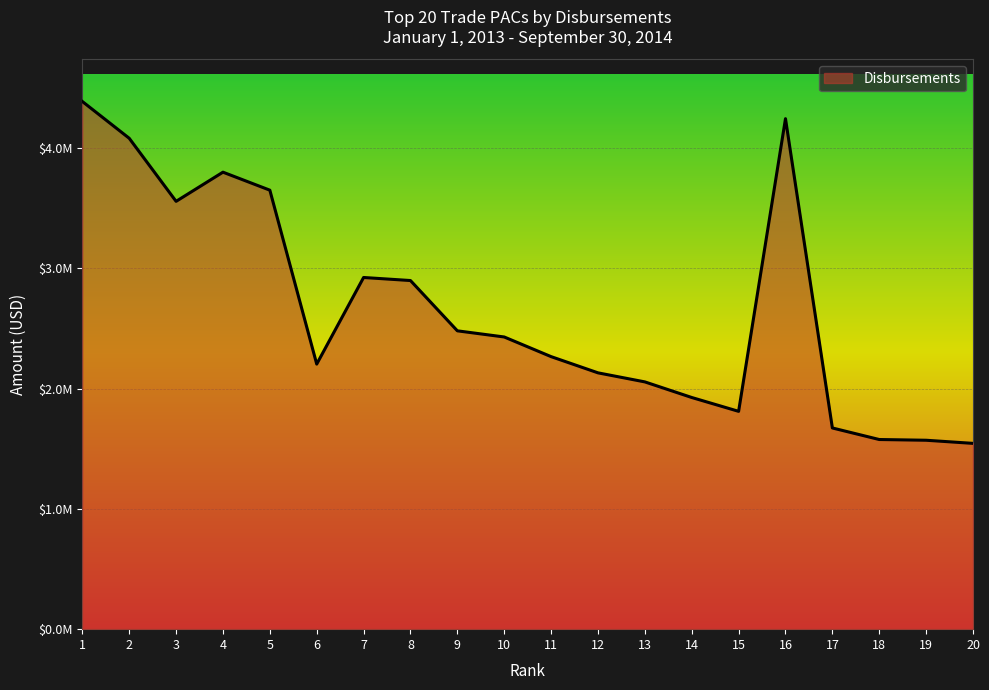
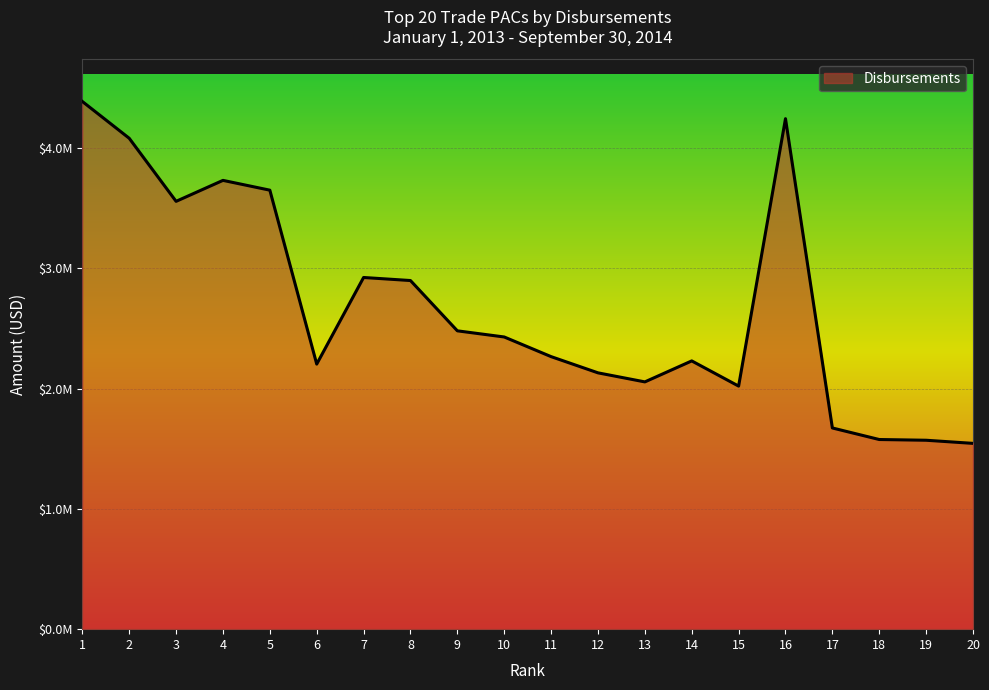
4: $3800000 -> $3730000
14: $1930000 -> $2230000
15: $1810000 -> $2020000
